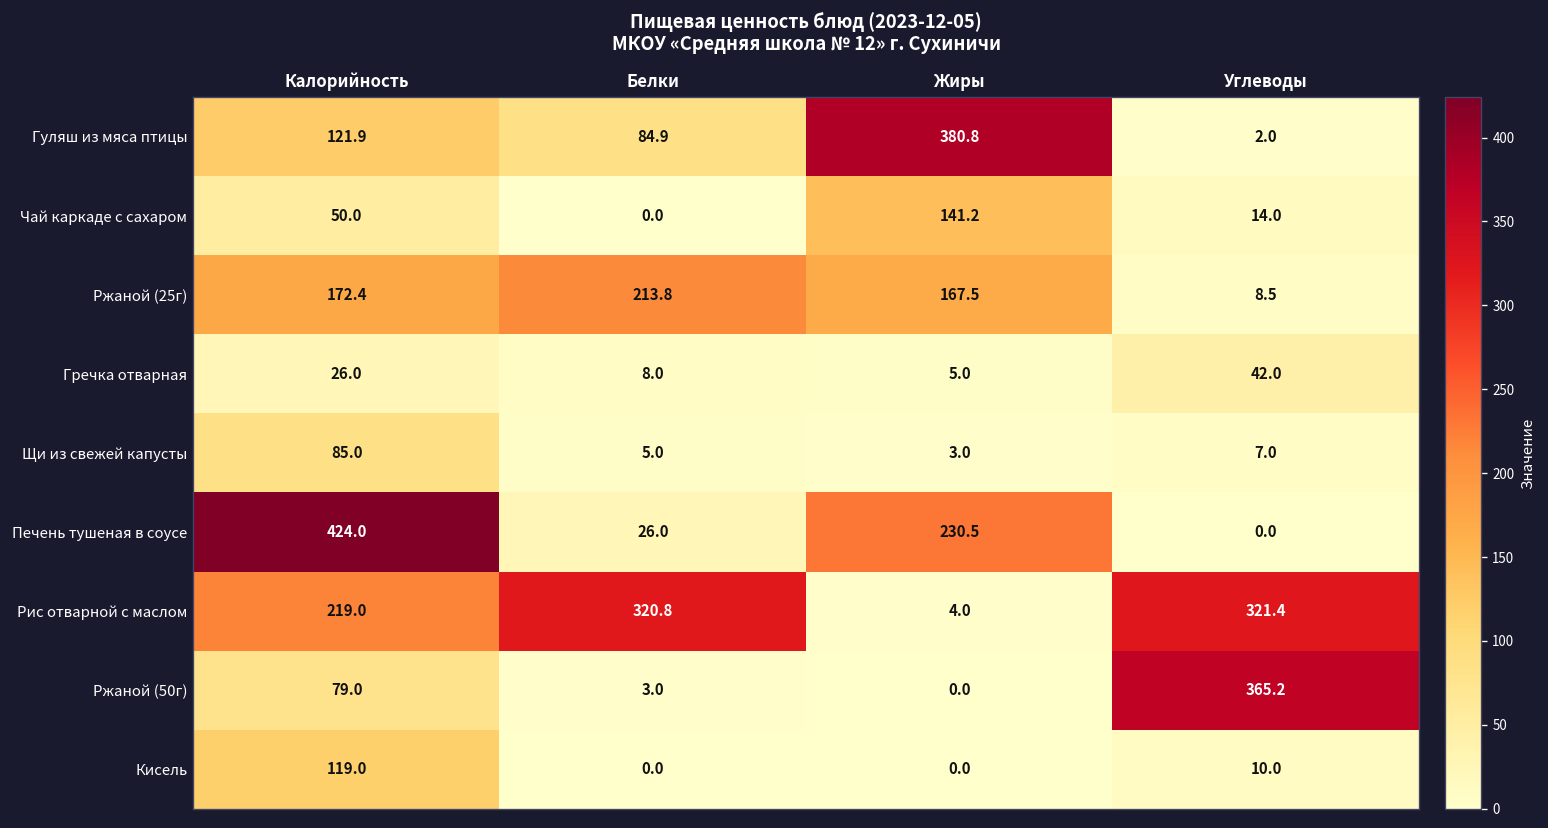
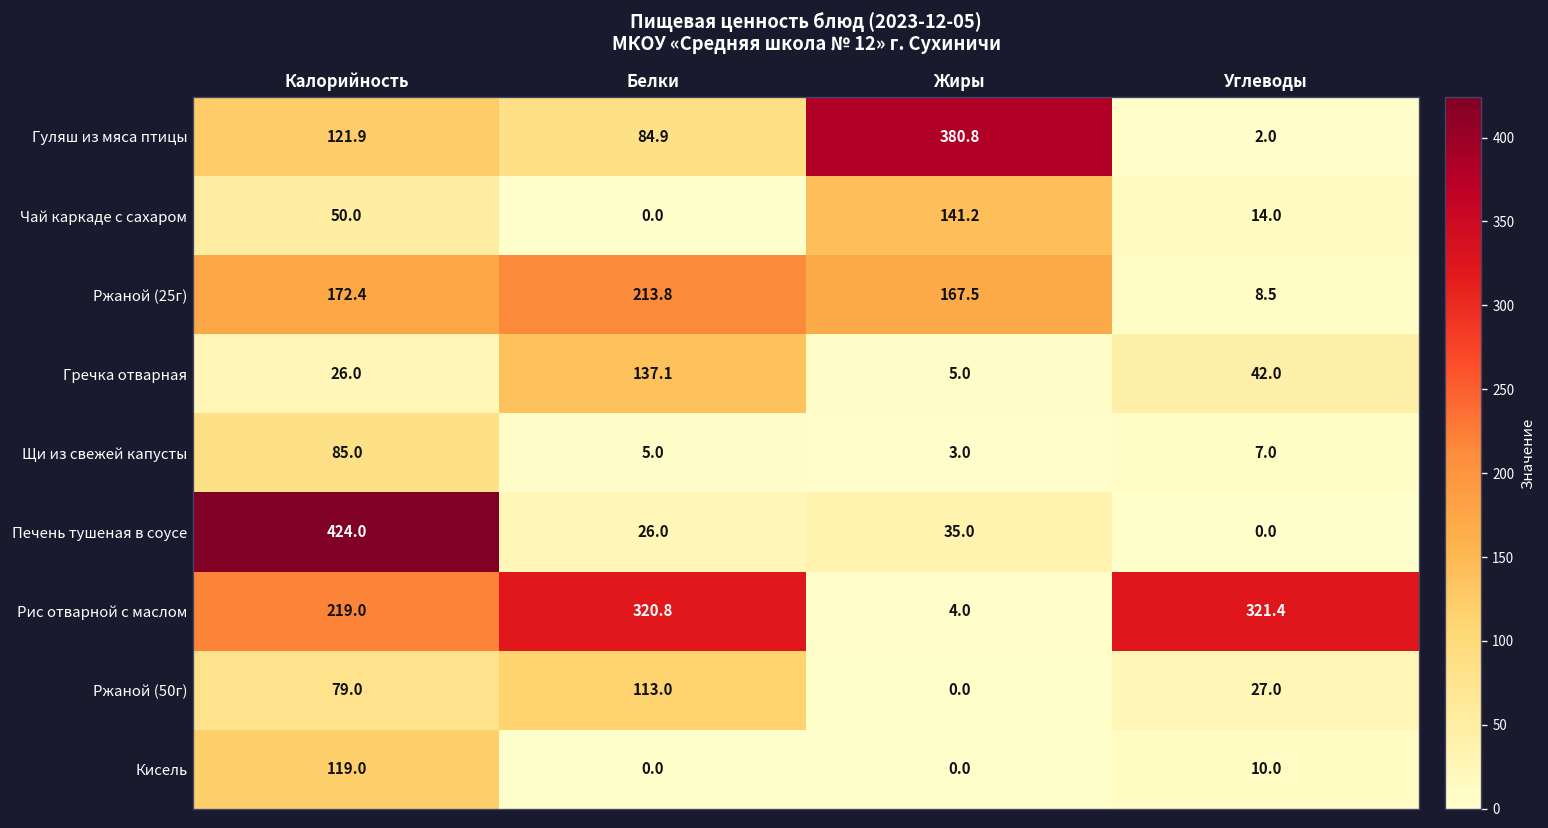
Гречка отварная, Белки: 8.0 -> 137.1
Печень тушеная в соусе, Жиры: 230.5 -> 35.0
Ржаной (50г), Белки: 3.0 -> 113.0
Ржаной (50г), Углеводы: 365.2 -> 27.0
